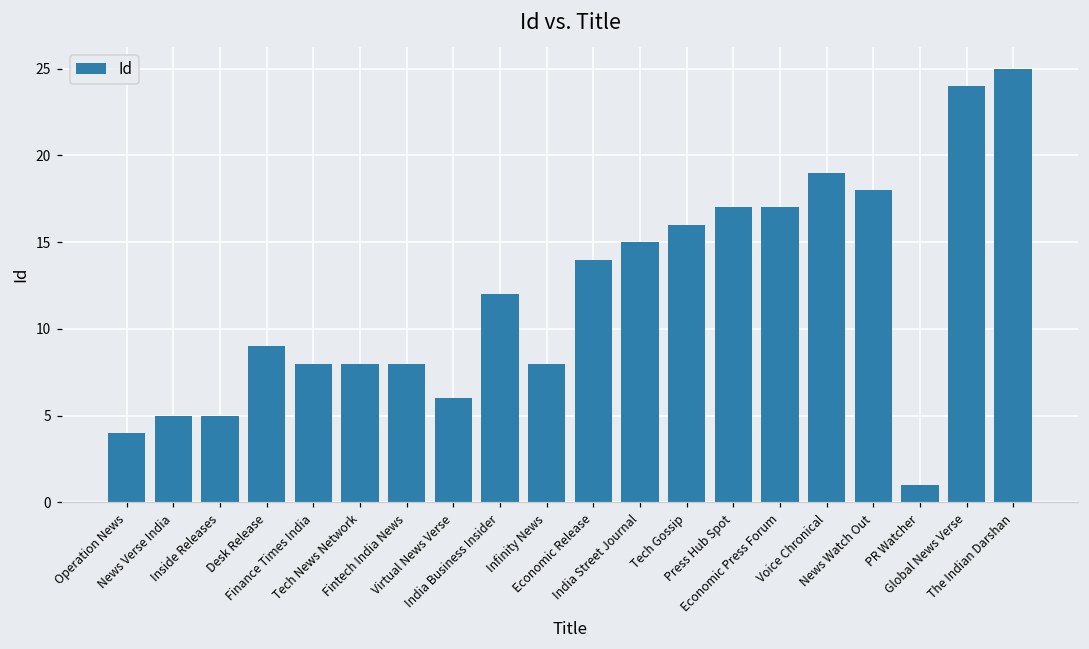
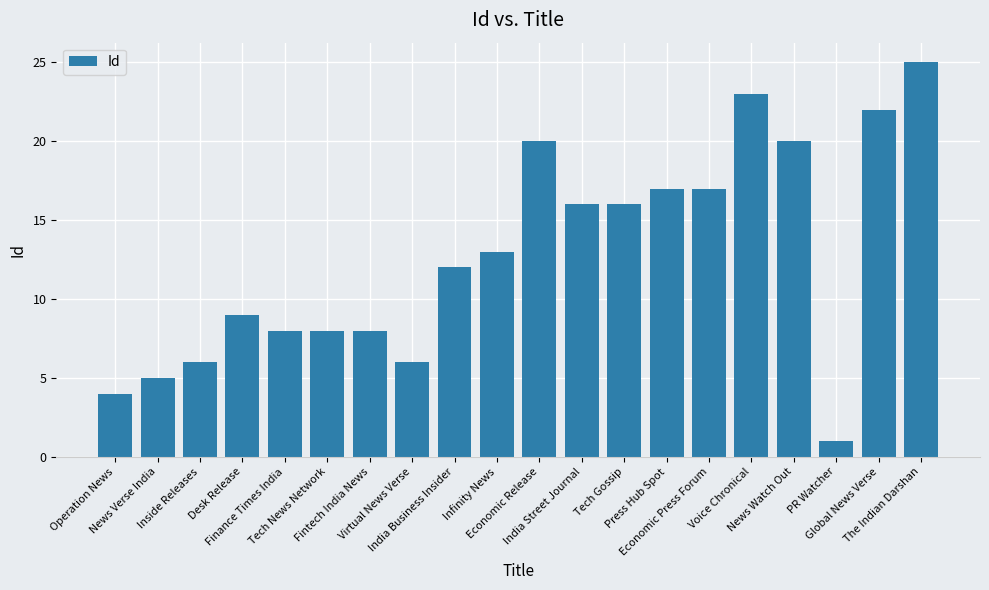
Inside Releases: 5 -> 6
Infinity News: 8 -> 13
Economic Release: 14 -> 20
India Street Journal: 15 -> 16
Voice Chronical: 19 -> 23
News Watch Out: 18 -> 20
Global News Verse: 24 -> 22
